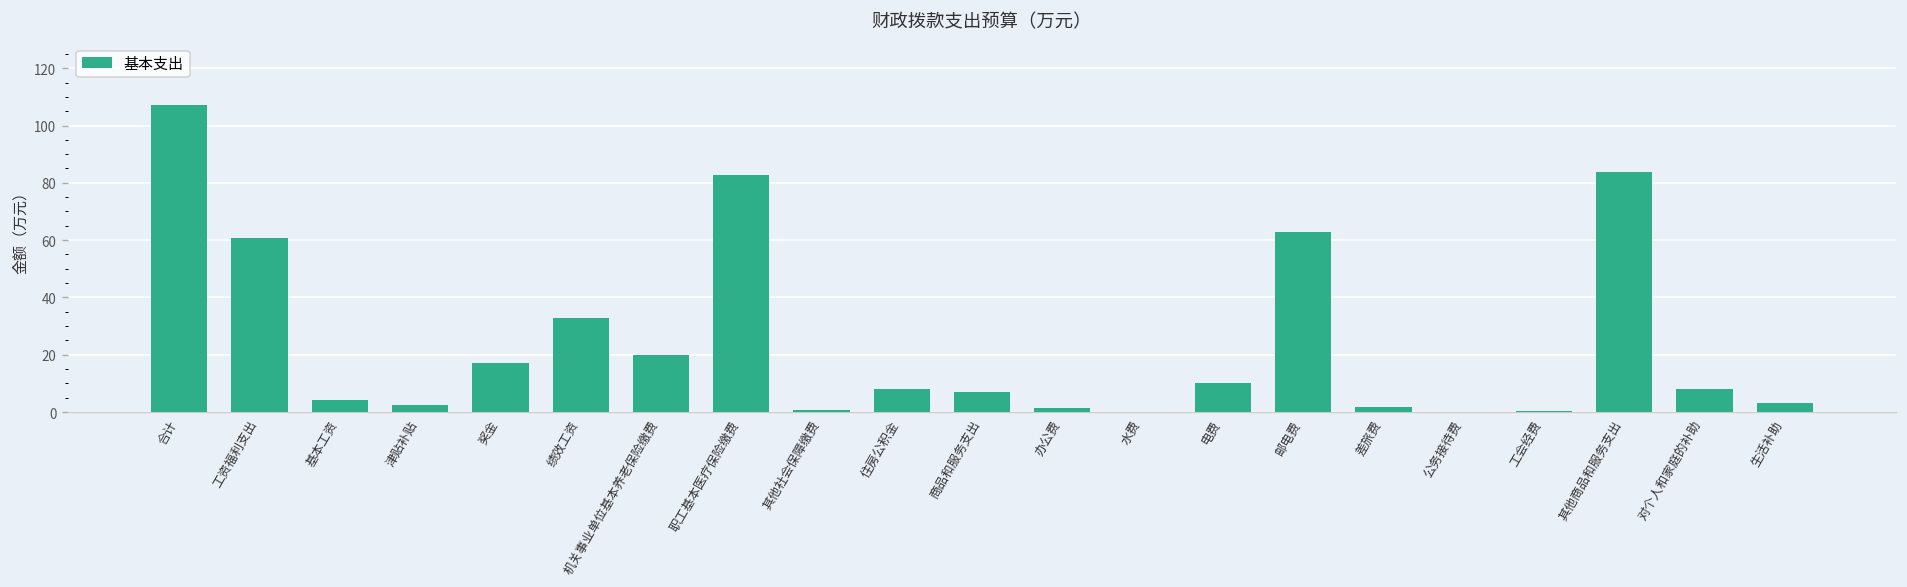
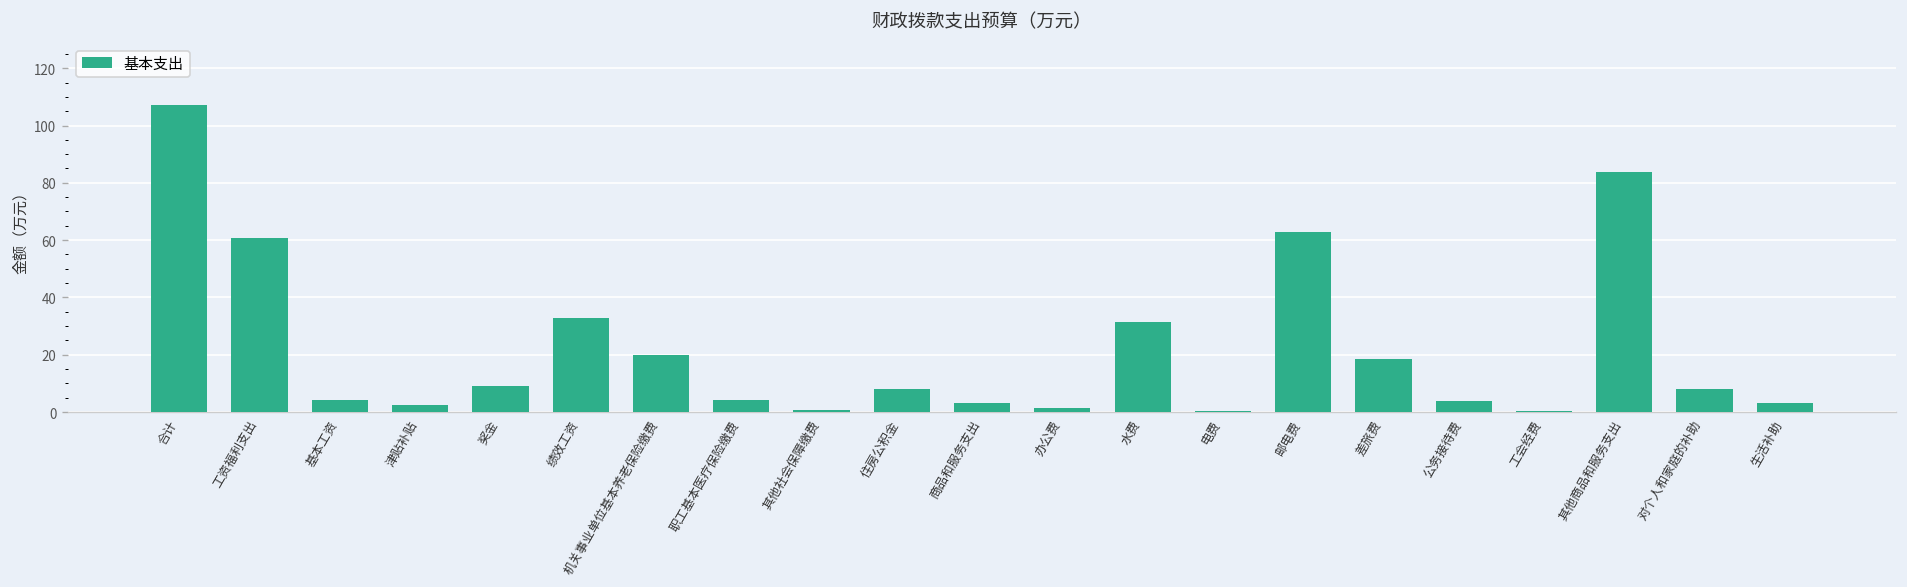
奖金: 17 -> 9
职工基本医疗保险缴费: 83 -> 4
商品和服务支出: 7 -> 3
水费: 0 -> 31
电费: 10 -> 0
差旅费: 2 -> 19
公务接待费: 0 -> 4
